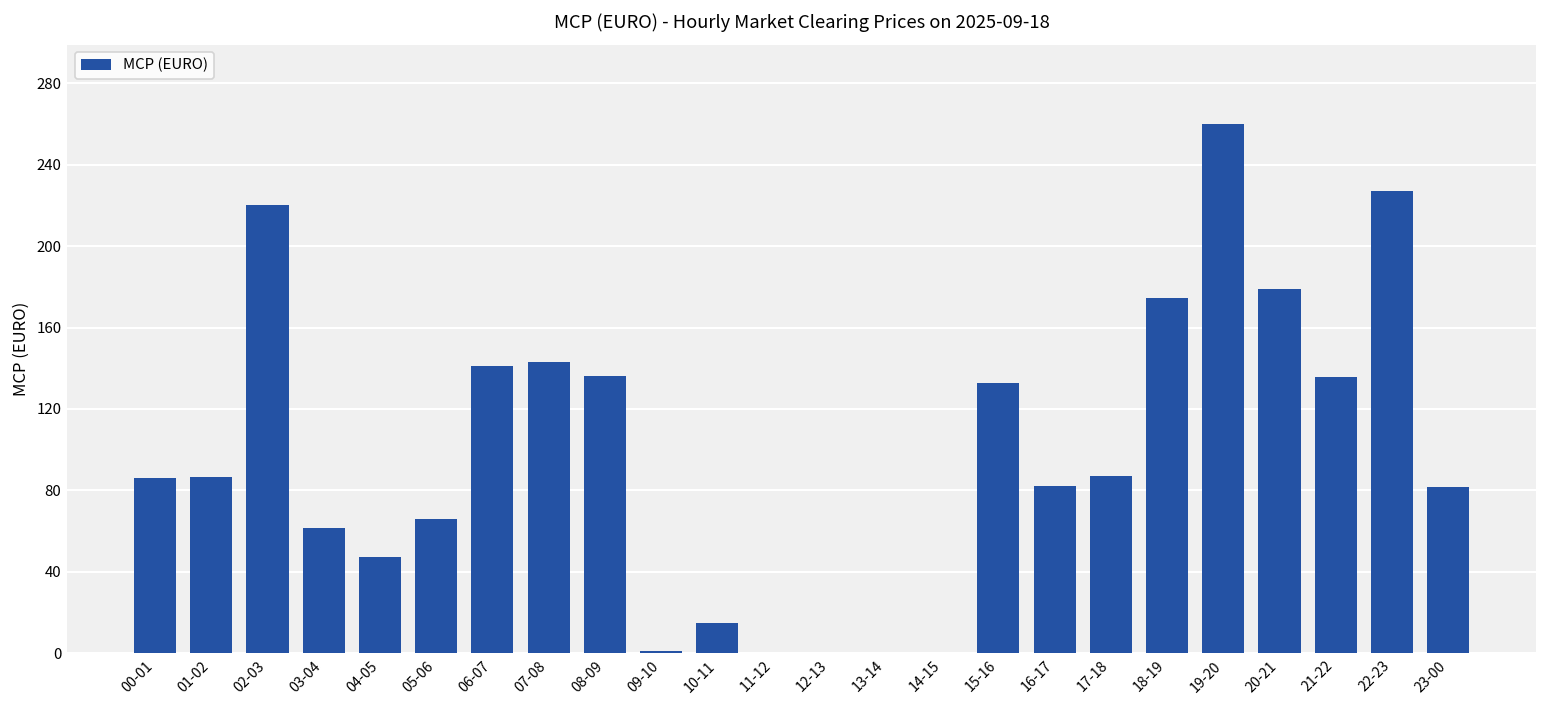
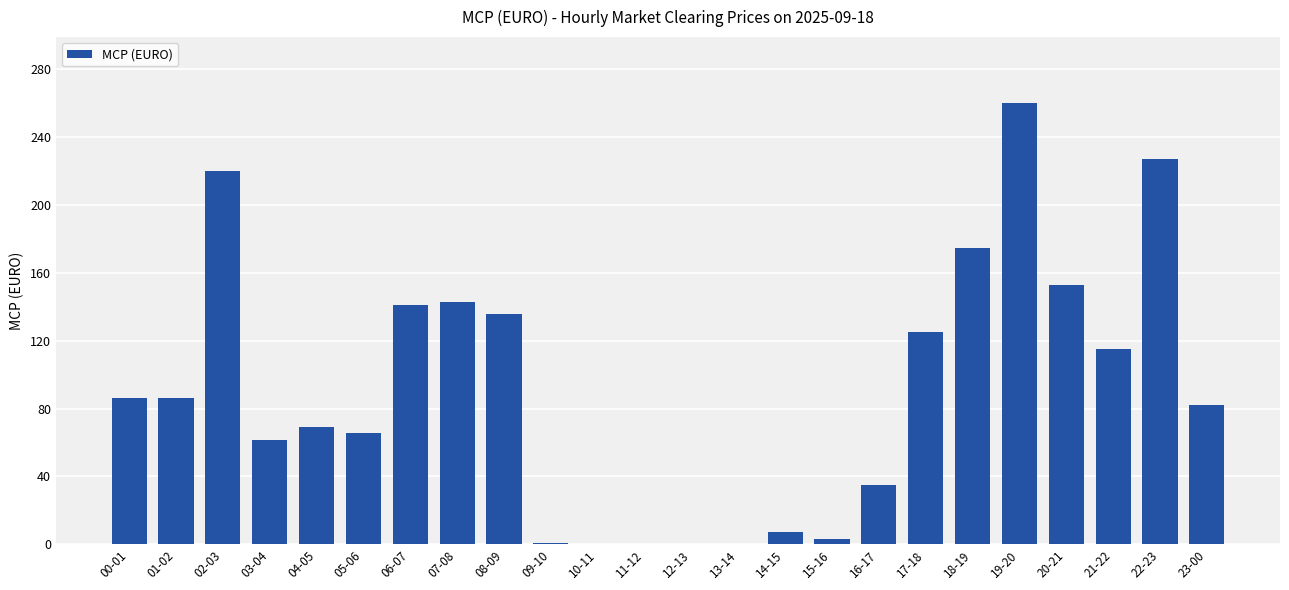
04-05: 47 -> 69
10-11: 15 -> 0
14-15: 0 -> 7
15-16: 133 -> 3
16-17: 82 -> 35
17-18: 87 -> 125
20-21: 179 -> 153
21-22: 136 -> 115
